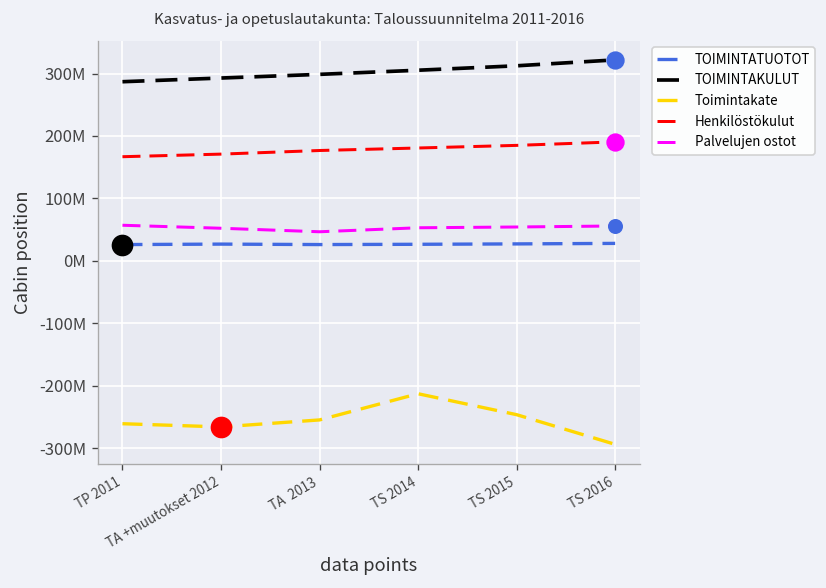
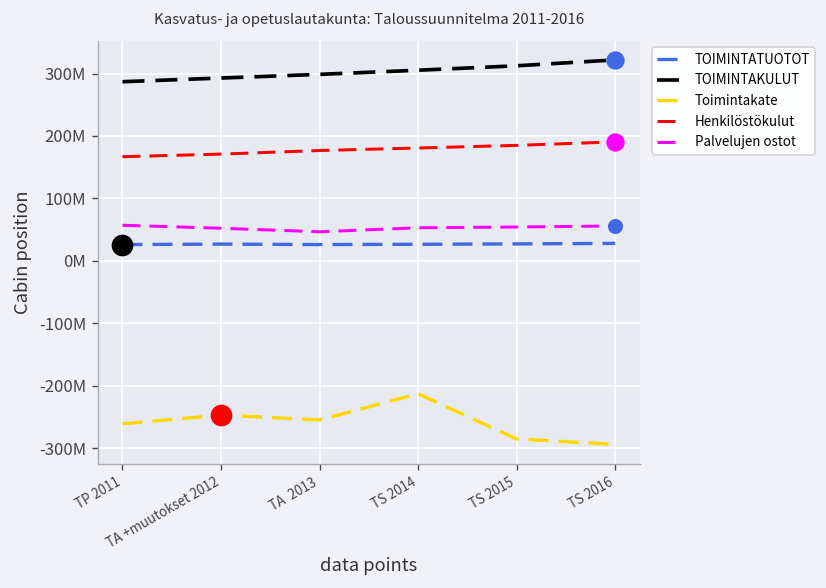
Toimintakate, TA +muutokset 2012: -270000000 -> -250000000
Toimintakate, TS 2015: -250000000 -> -290000000
